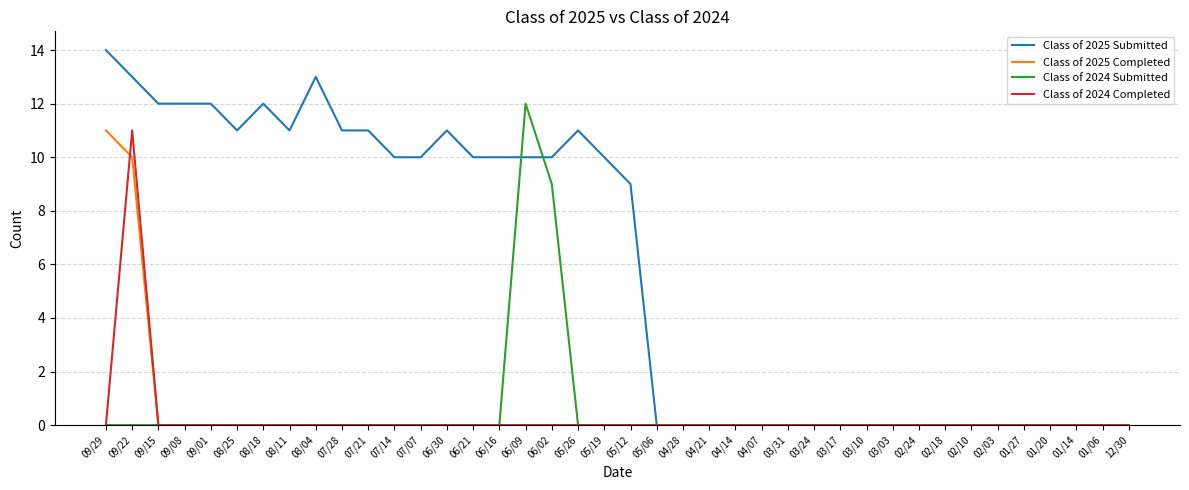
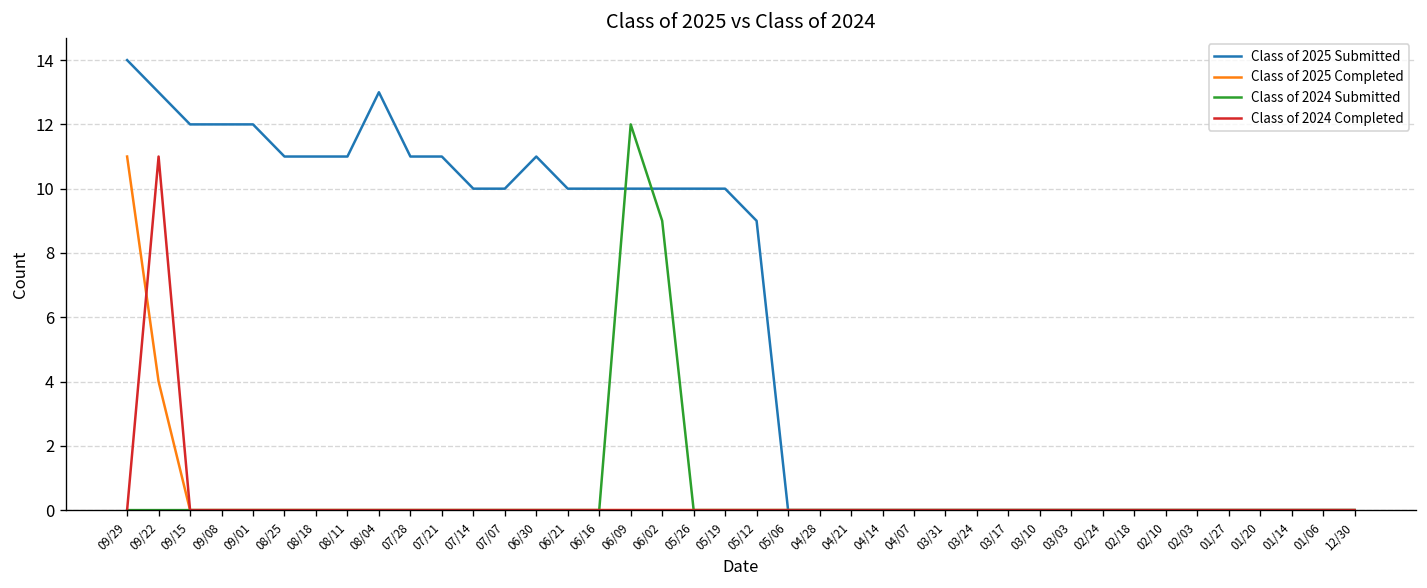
Class of 2025 Completed, 09/22: 10 -> 4
Class of 2025 Submitted, 08/18: 12 -> 11
Class of 2025 Submitted, 05/26: 11 -> 10
